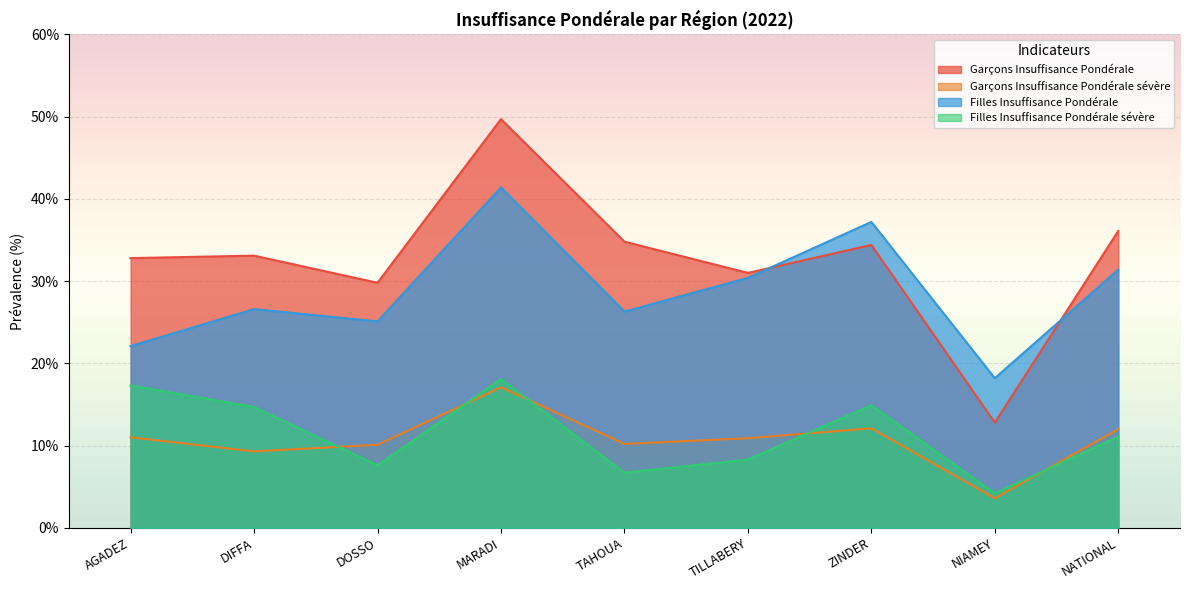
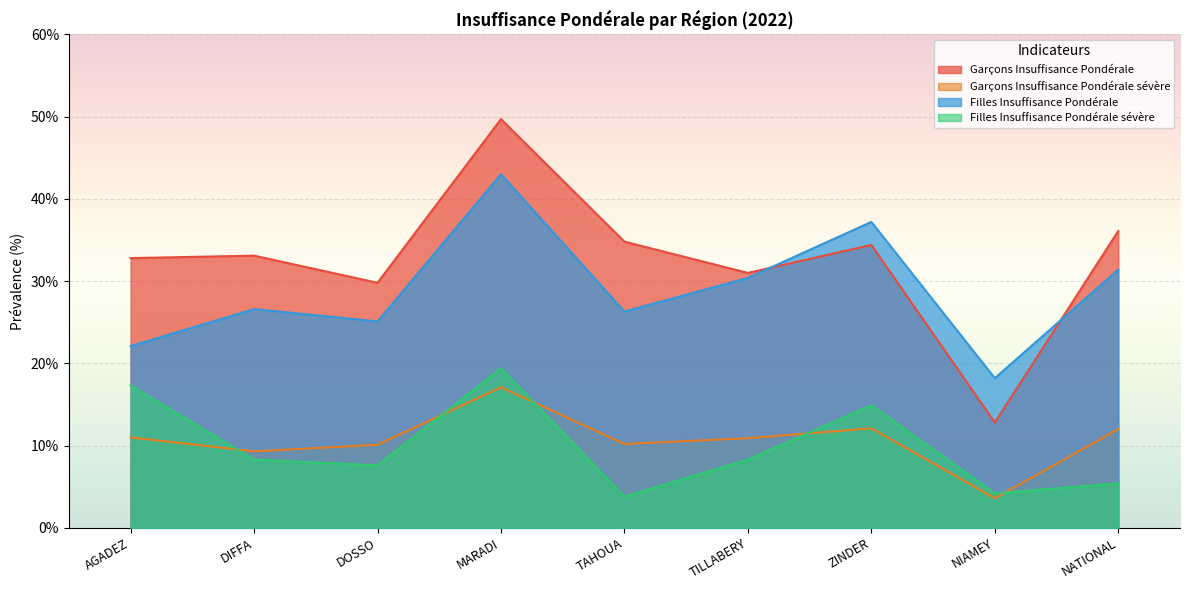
Filles Insuffisance Pondérale sévère, DIFFA: 15% -> 8%
Filles Insuffisance Pondérale, MARADI: 41% -> 43%
Filles Insuffisance Pondérale sévère, MARADI: 18% -> 19%
Filles Insuffisance Pondérale sévère, TAHOUA: 7% -> 4%
Filles Insuffisance Pondérale sévère, NATIONAL: 11% -> 5%
